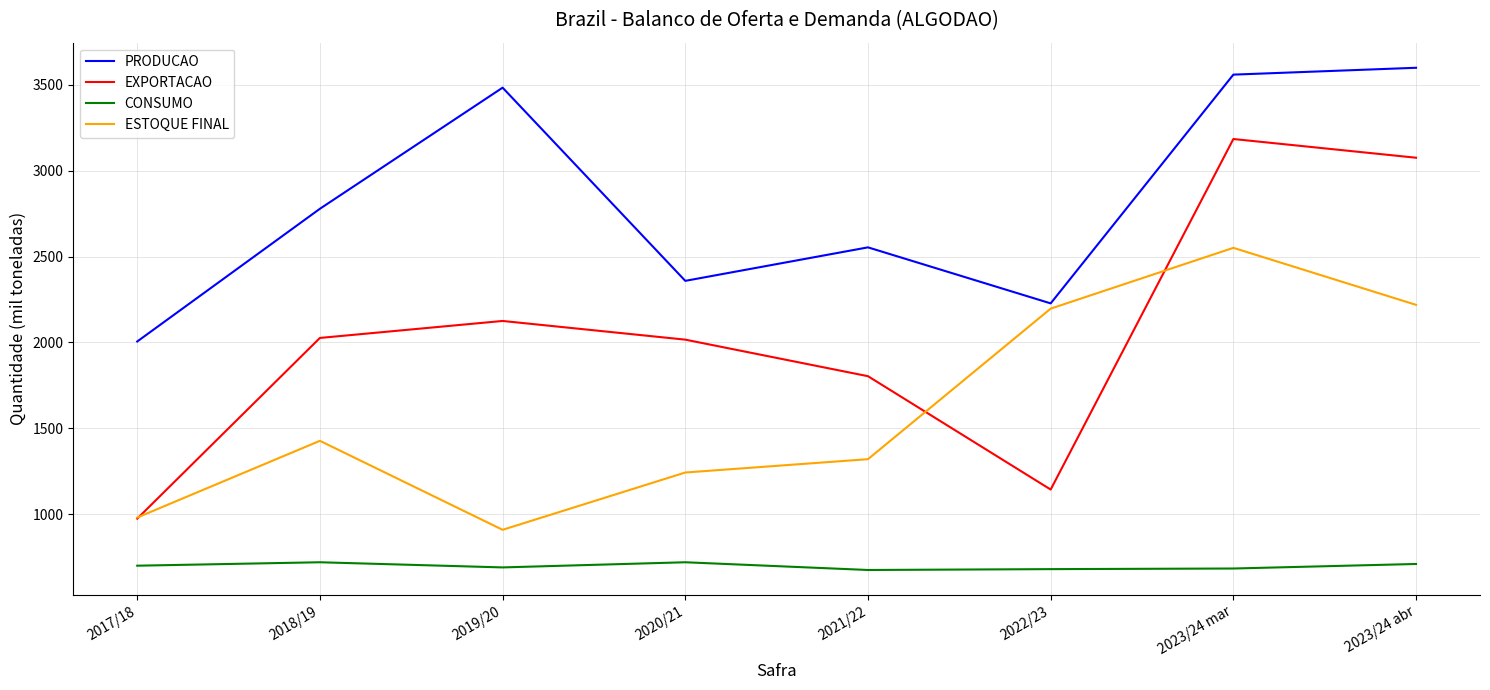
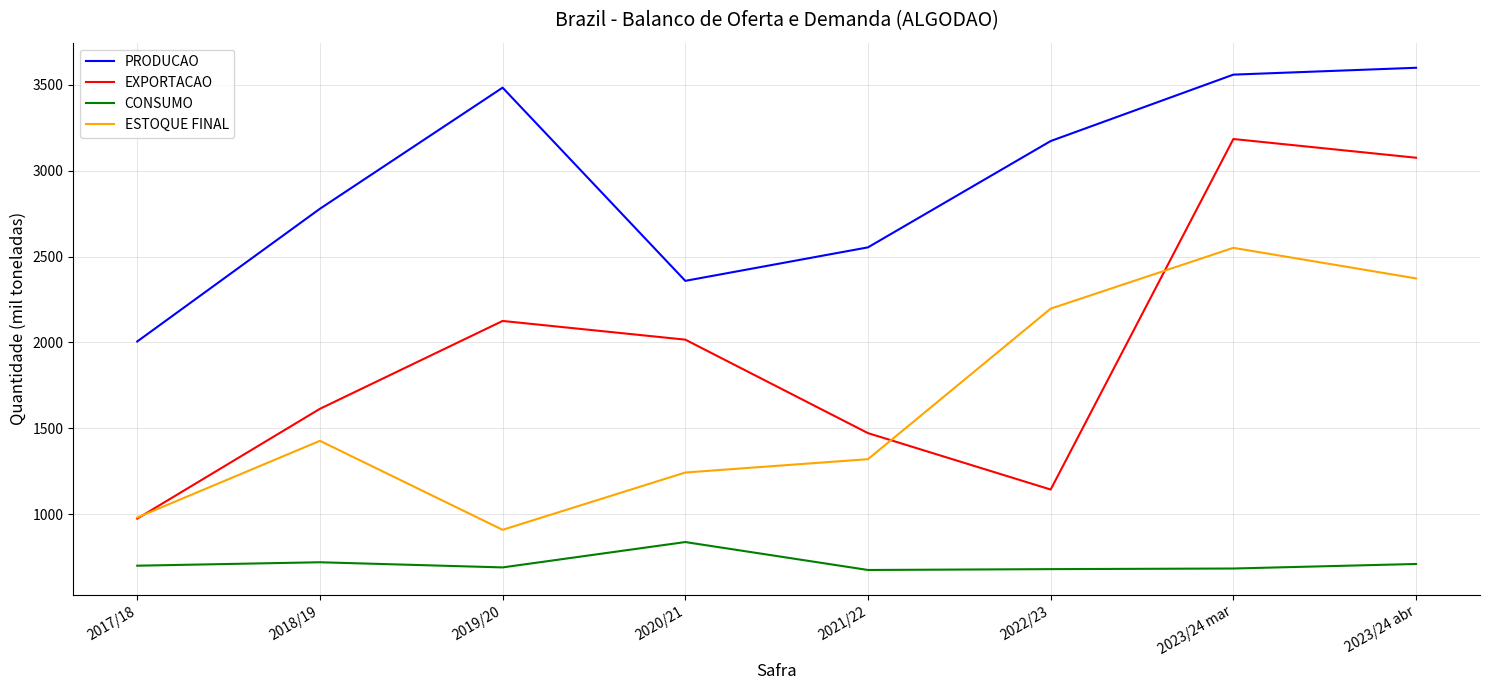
EXPORTACAO, 2018/19: 2030 -> 1610
CONSUMO, 2020/21: 720 -> 840
EXPORTACAO, 2021/22: 1800 -> 1470
PRODUCAO, 2022/23: 2230 -> 3170
ESTOQUE FINAL, 2023/24 abr: 2220 -> 2370
